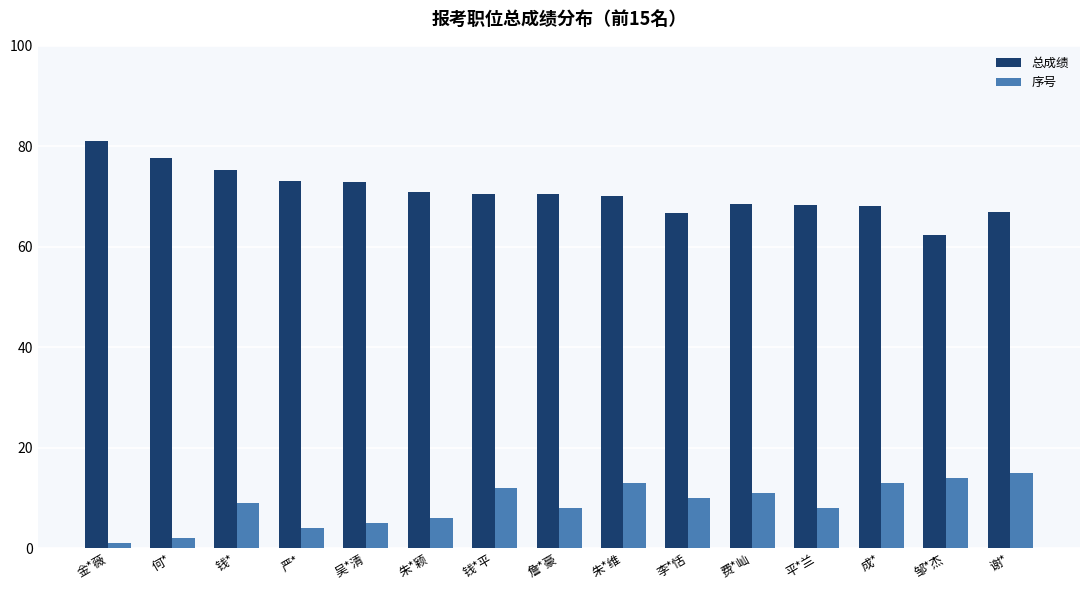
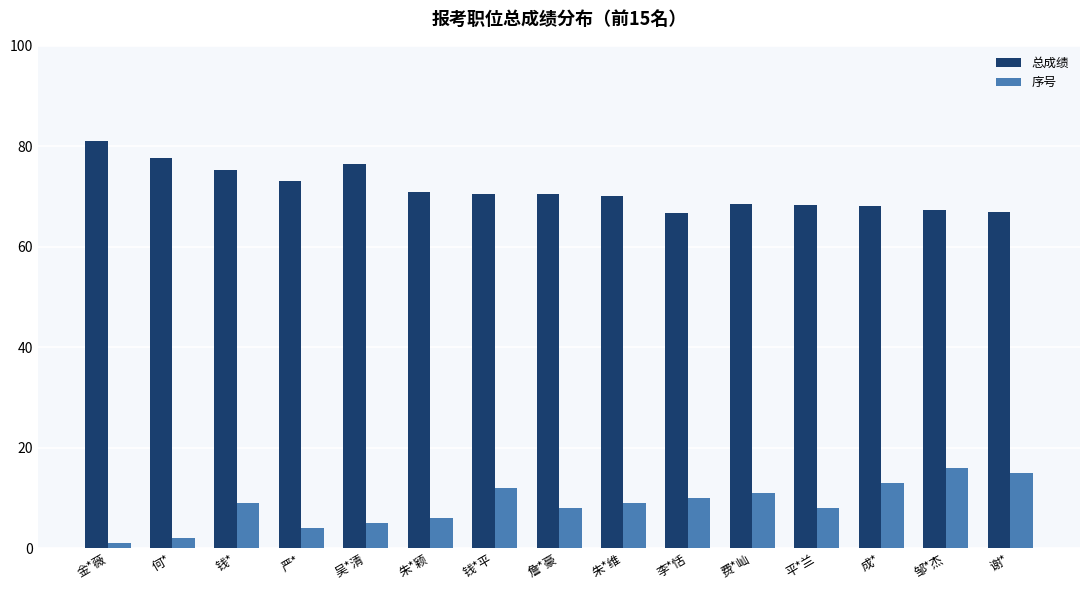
总成绩, 吴*清: 73 -> 76
序号, 朱*维: 13 -> 9
总成绩, 邹*杰: 62 -> 67
序号, 邹*杰: 14 -> 16
